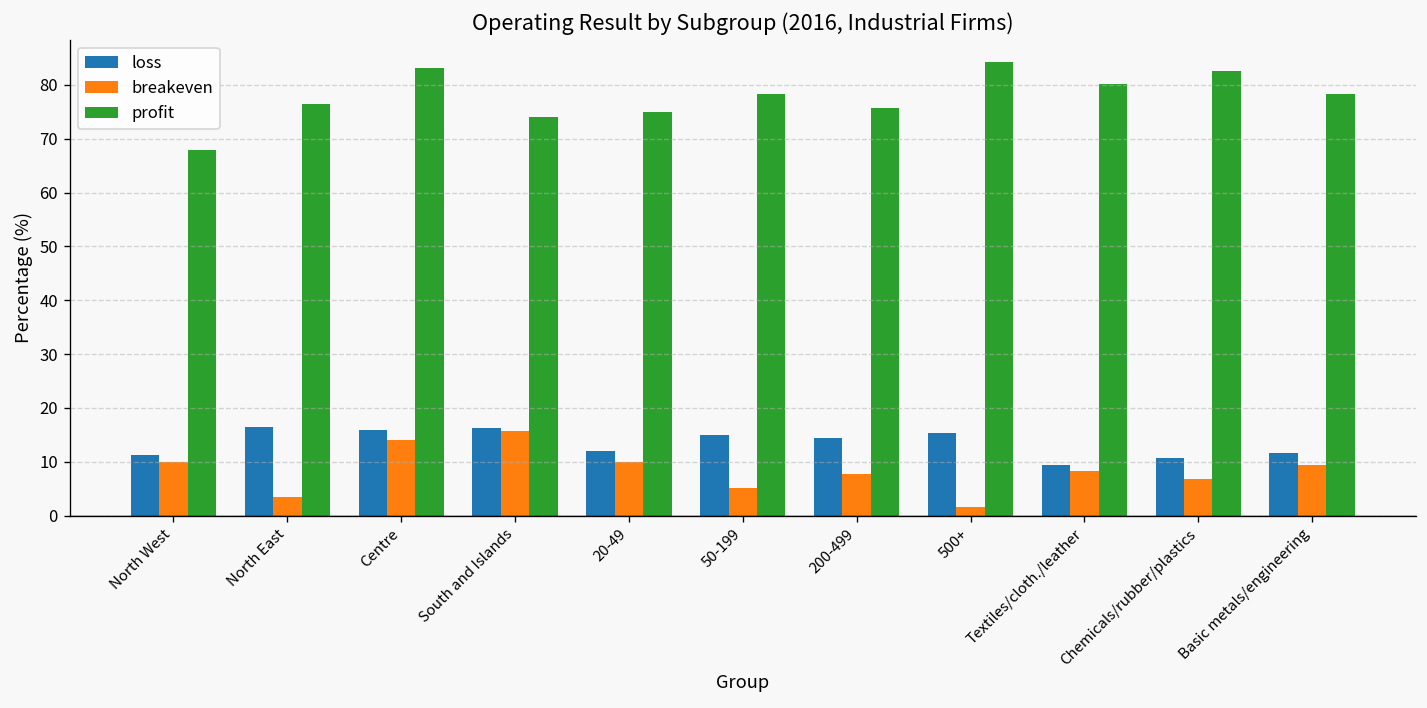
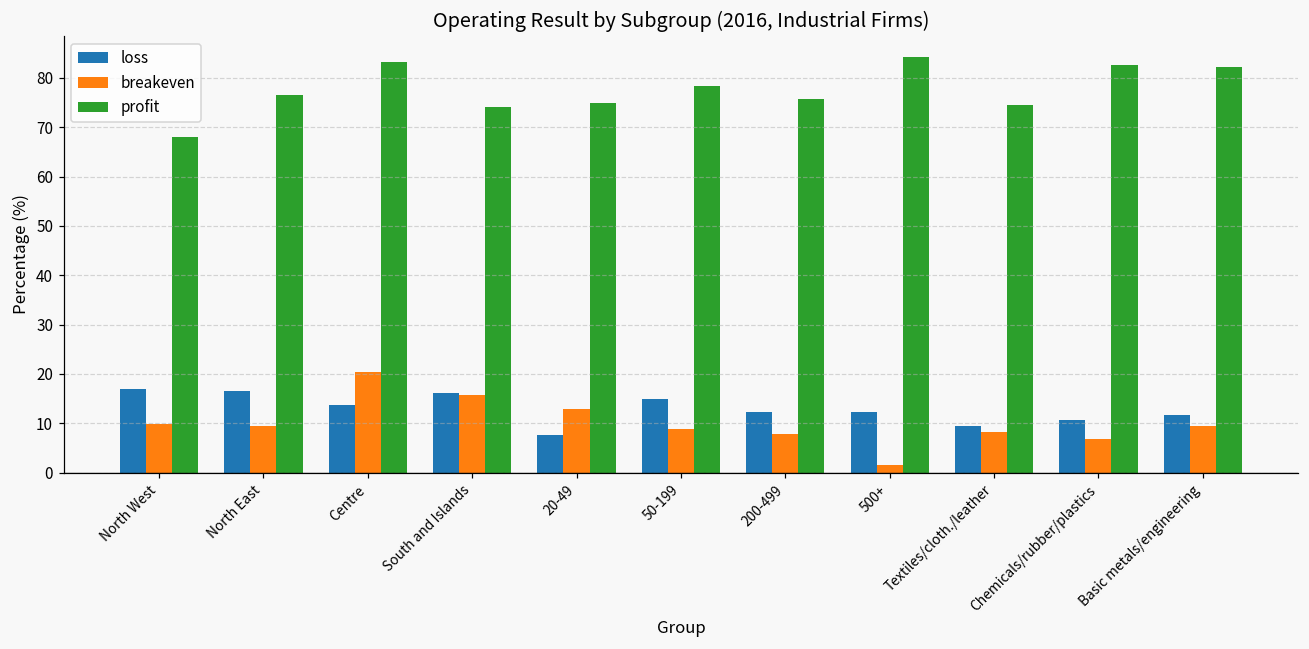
loss, North West: 11 -> 17
breakeven, North East: 3 -> 10
loss, Centre: 16 -> 14
breakeven, Centre: 14 -> 21
loss, 20-49: 12 -> 8
breakeven, 20-49: 10 -> 13
breakeven, 50-199: 5 -> 9
loss, 200-499: 15 -> 12
loss, 500+: 15 -> 12
profit, Textiles/cloth./leather: 80 -> 74
profit, Basic metals/engineering: 78 -> 82
